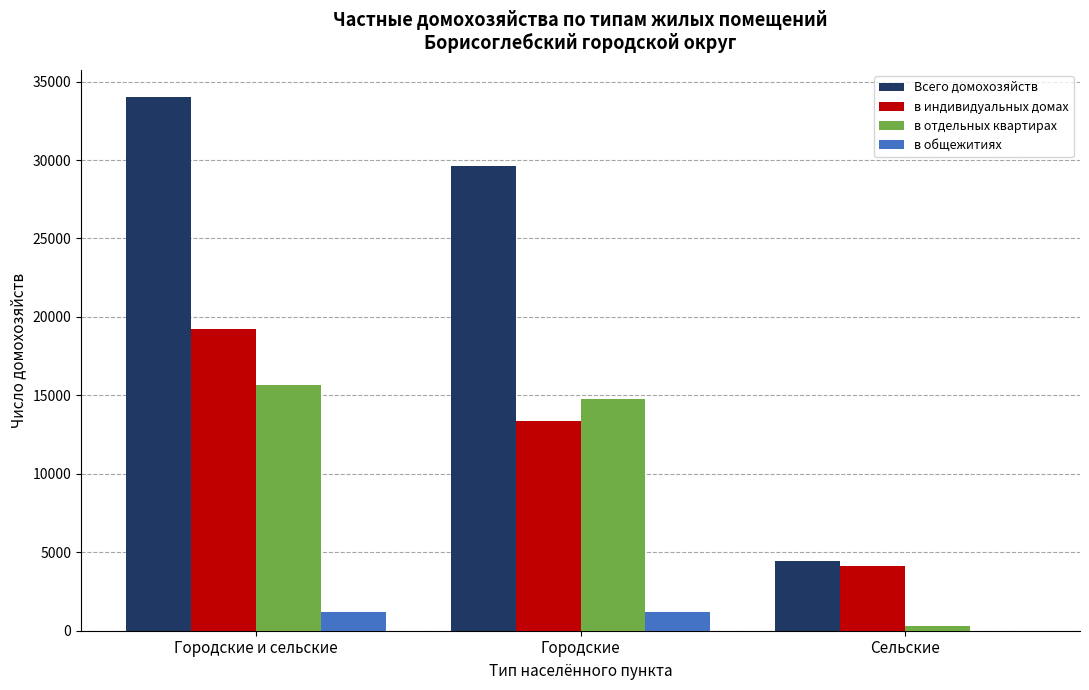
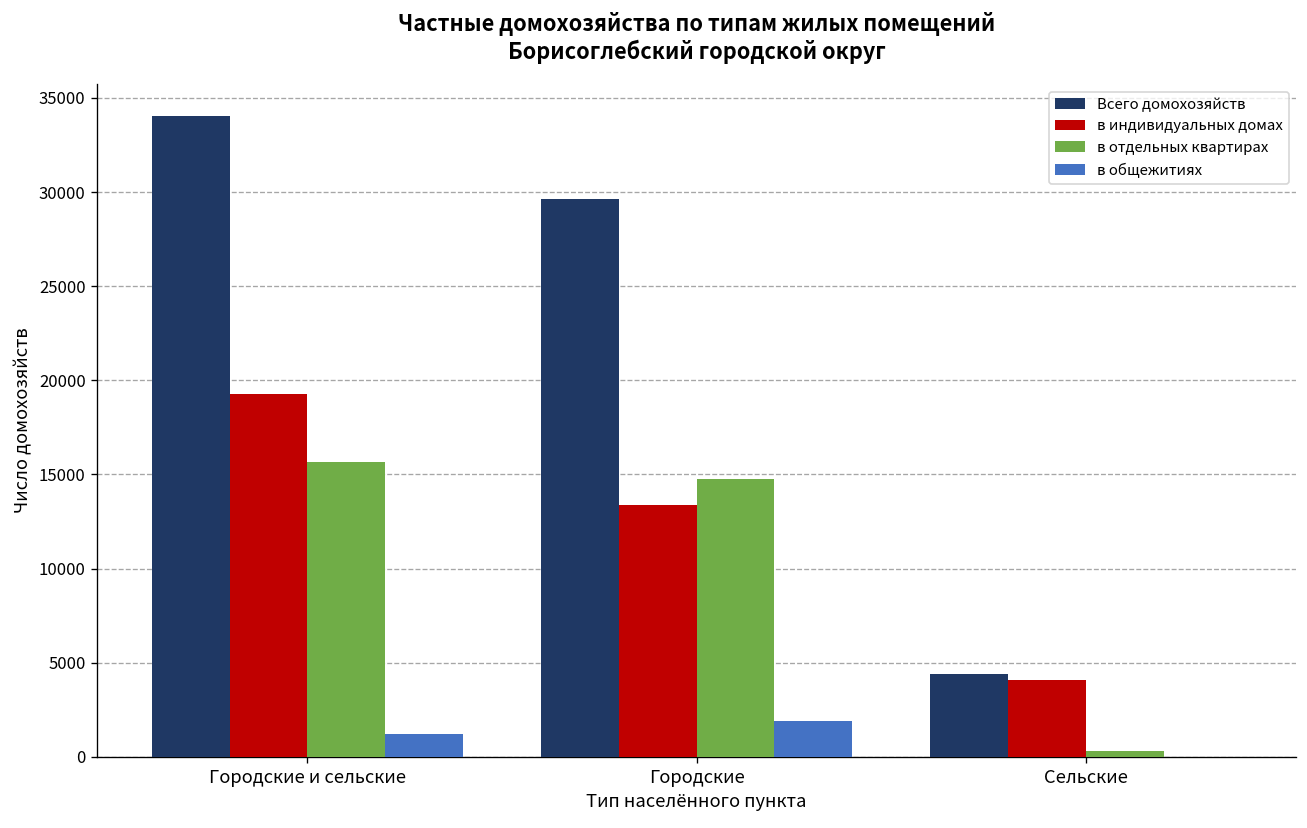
в общежитиях, Городские: 1200 -> 1900
